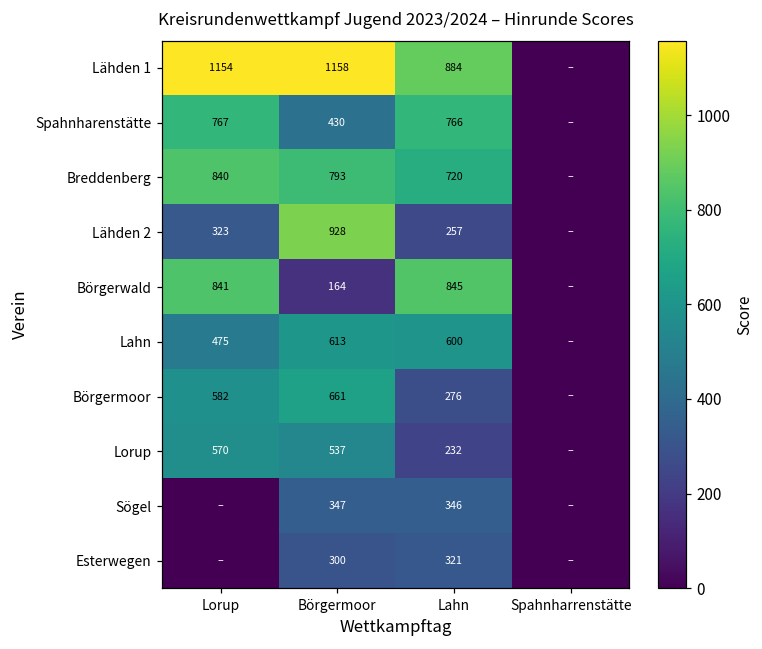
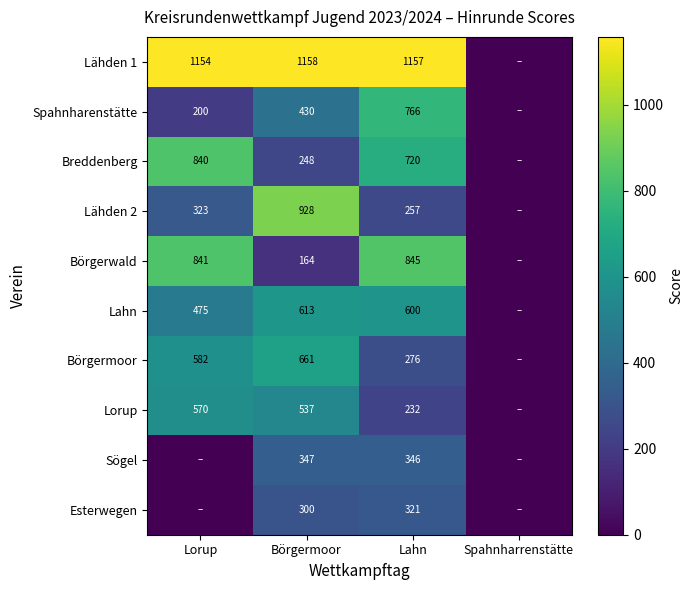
Lähden 1, Lahn: 884 -> 1157
Spahnharenstätte, Lorup: 767 -> 200
Breddenberg, Börgermoor: 793 -> 248
